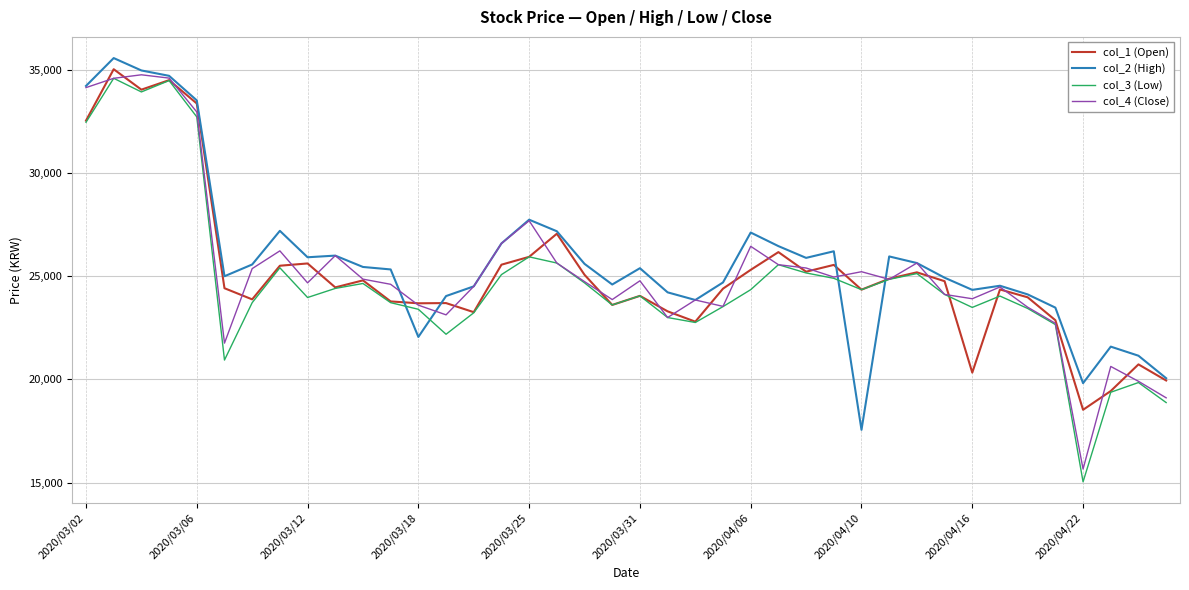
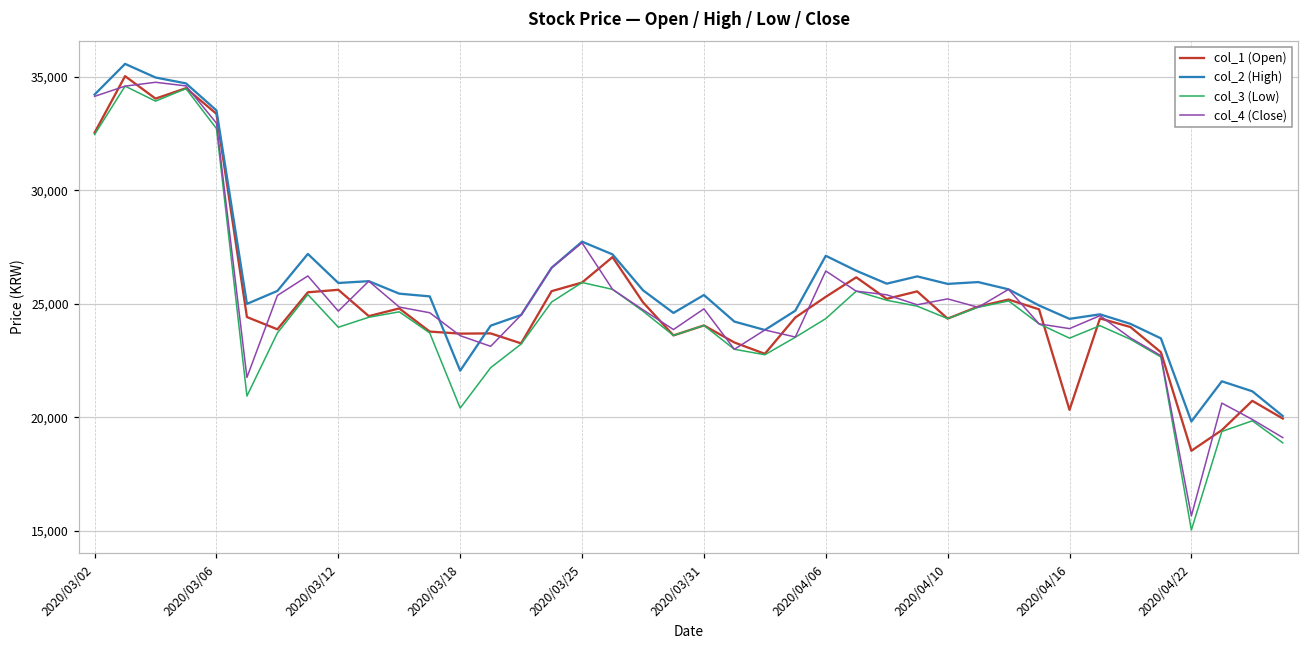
col_3 (Low), 2020/03/18: 23,400 -> 20,400
col_2 (High), 2020/04/10: 17,600 -> 25,900
